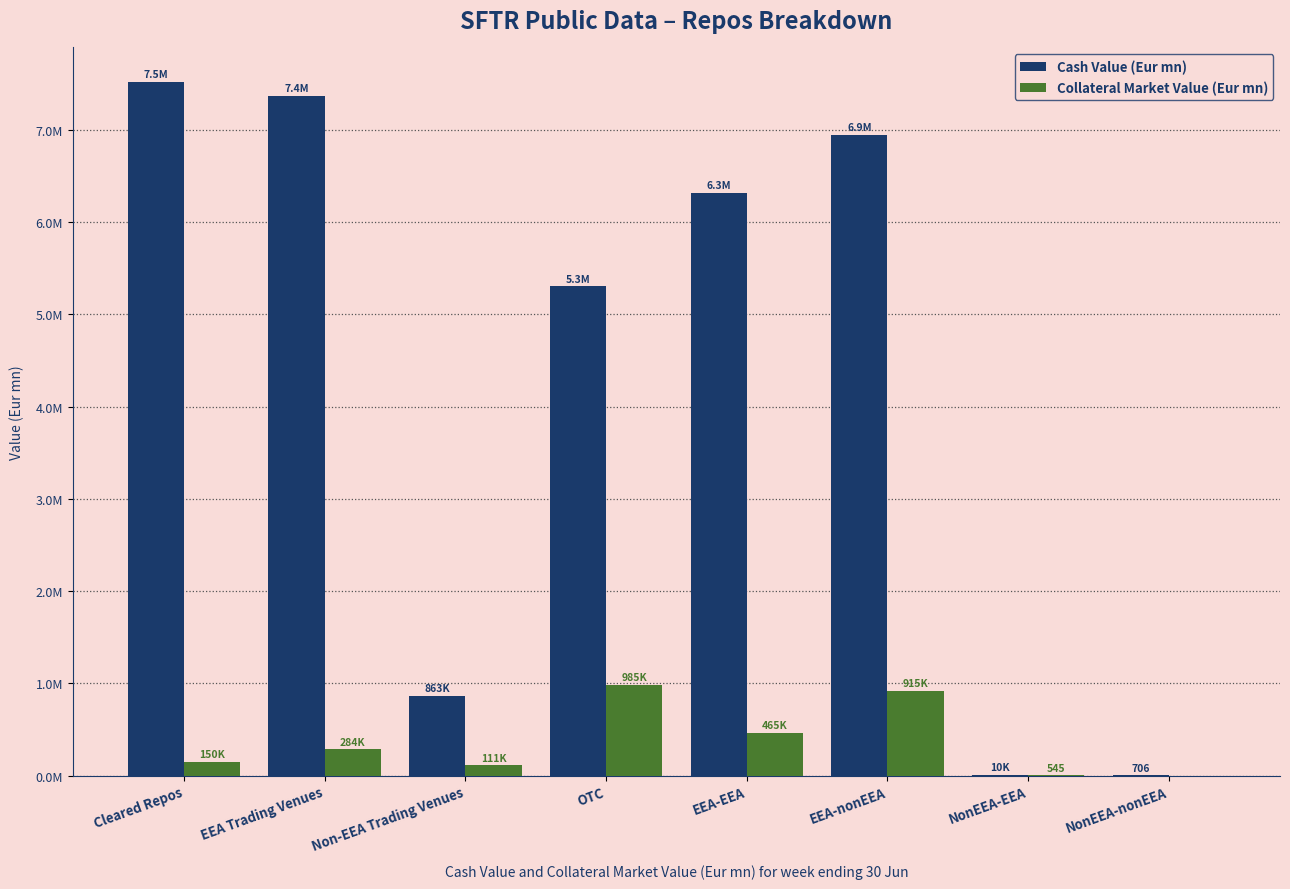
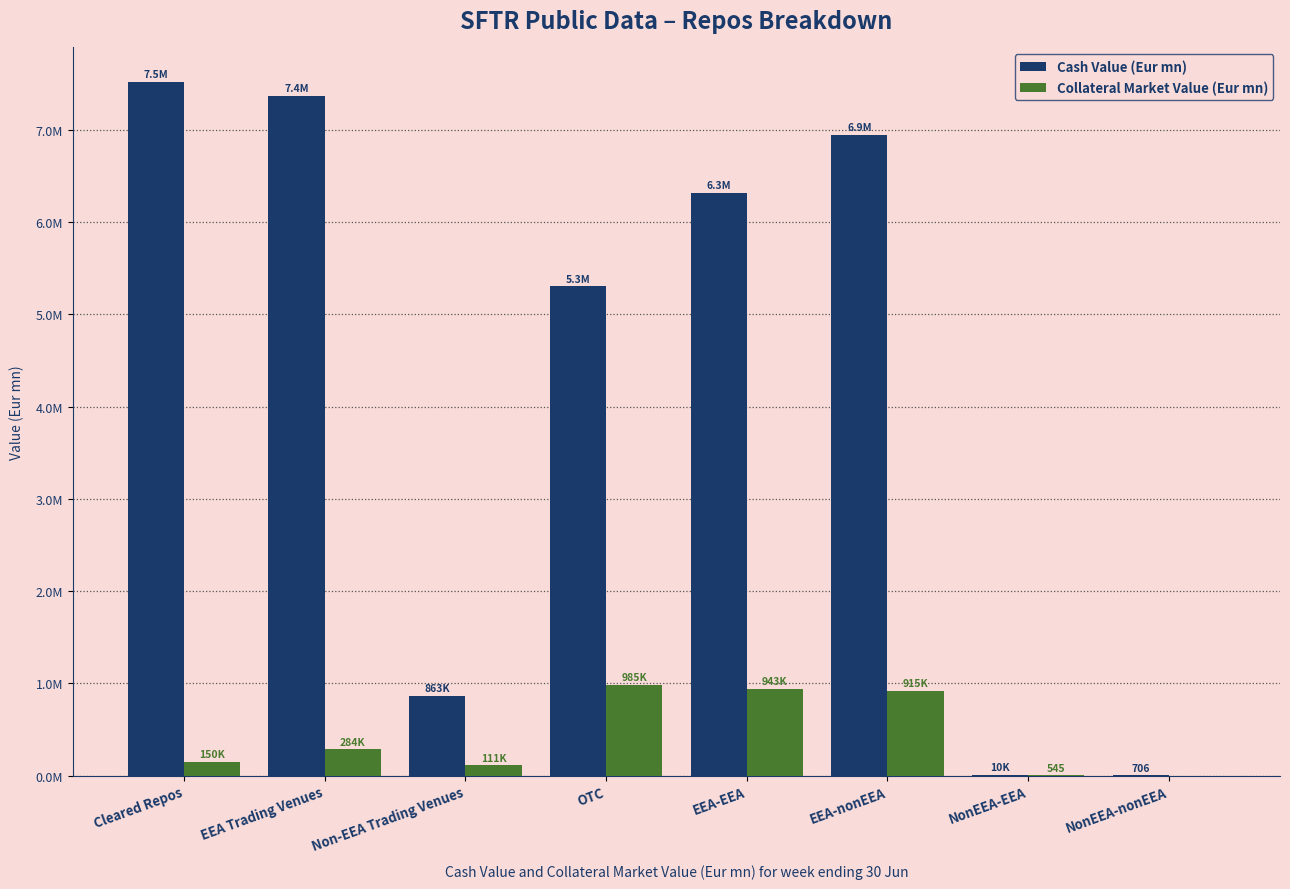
Collateral Market Value (Eur mn), EEA-EEA: 465K -> 943K
